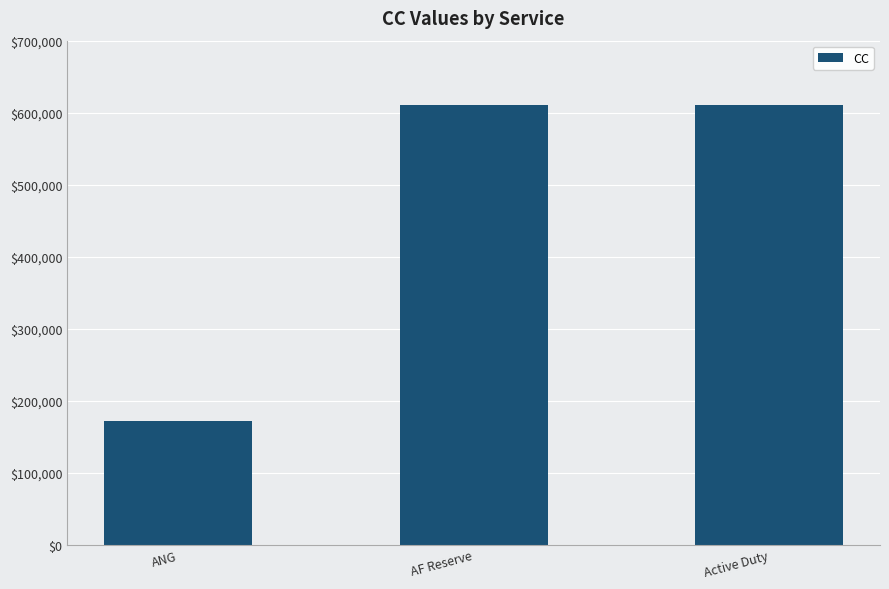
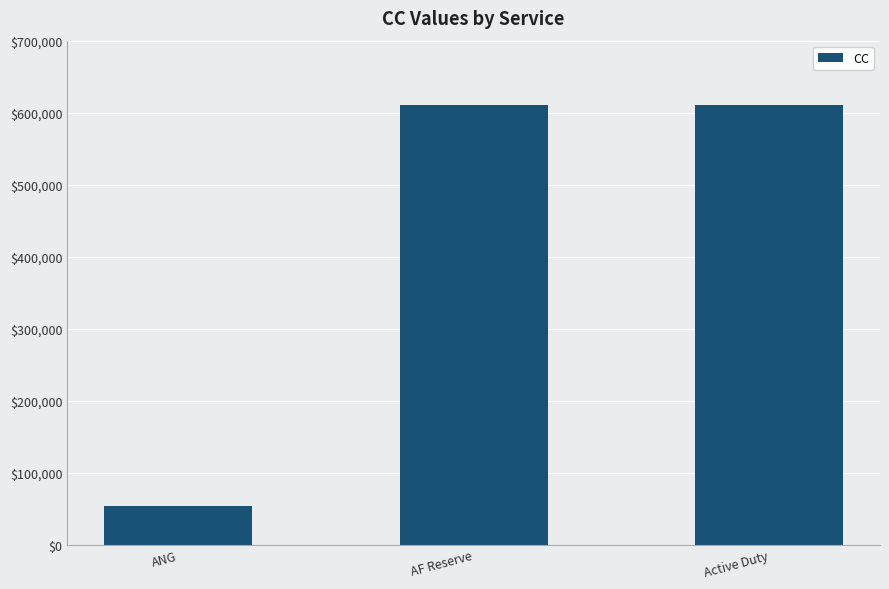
ANG: $170,000 -> $50,000
